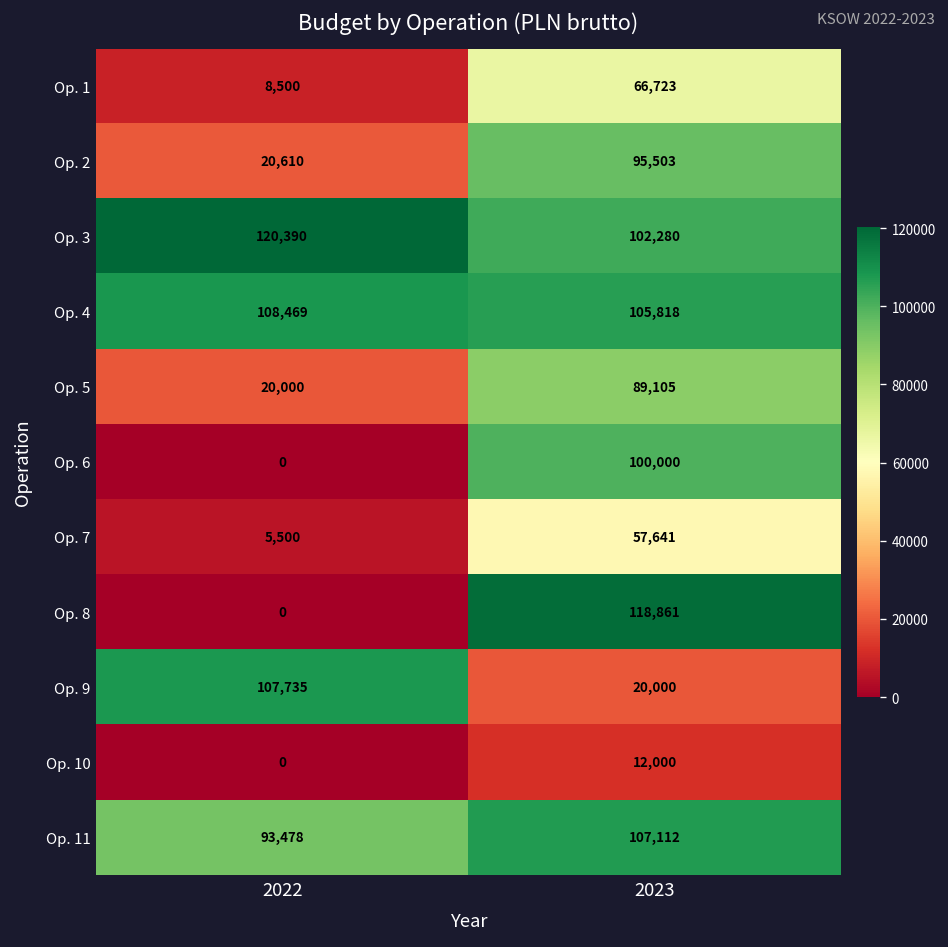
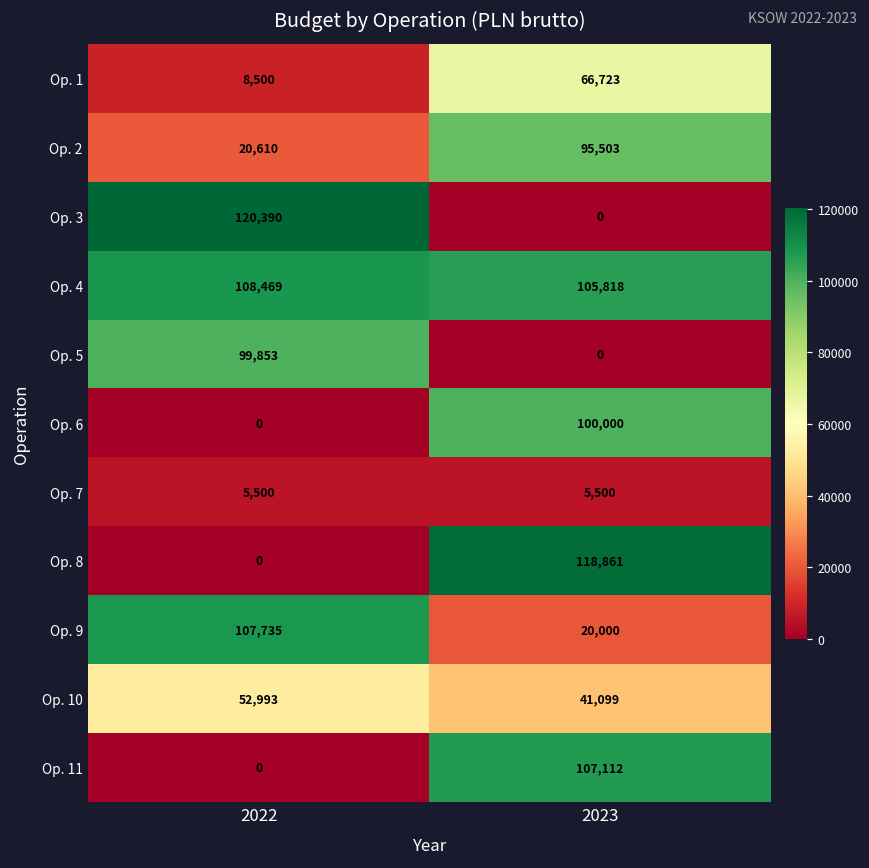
Op. 3, 2023: 102,280 -> 0
Op. 5, 2022: 20,000 -> 99,853
Op. 5, 2023: 89,105 -> 0
Op. 7, 2023: 57,641 -> 5,500
Op. 10, 2022: 0 -> 52,993
Op. 10, 2023: 12,000 -> 41,099
Op. 11, 2022: 93,478 -> 0
